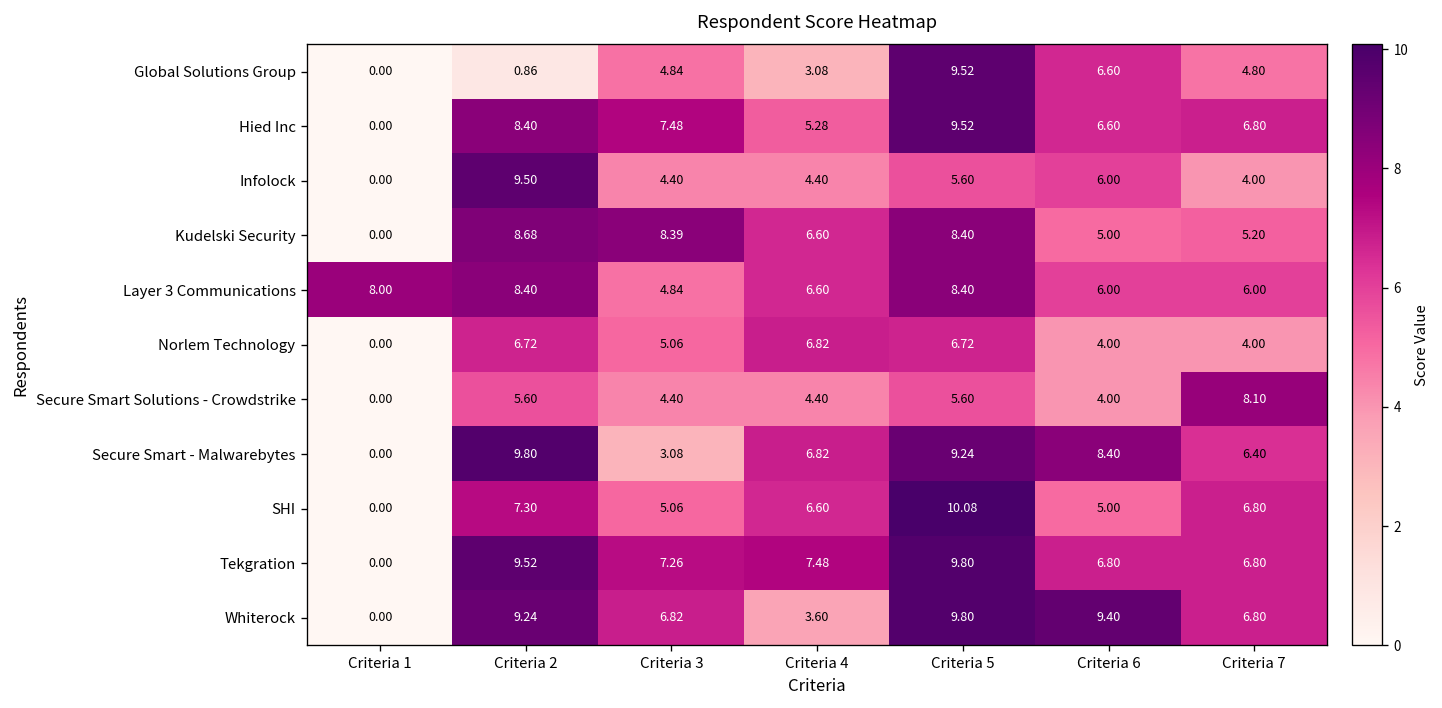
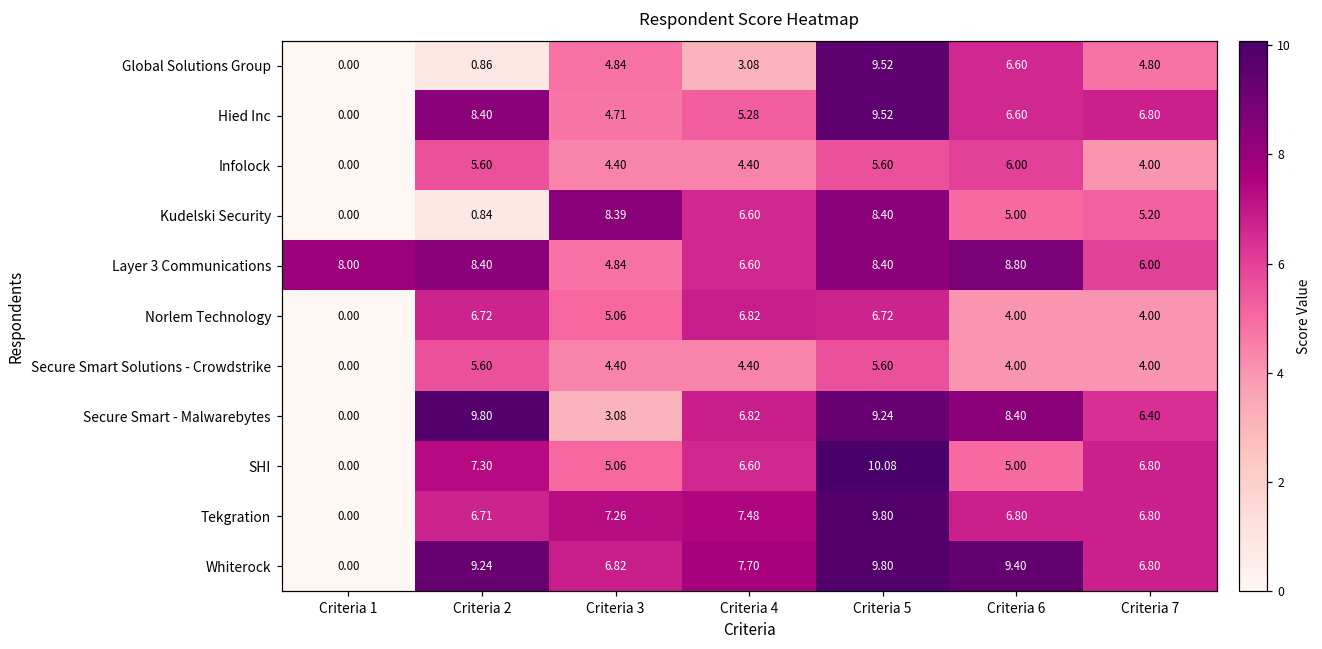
Hied Inc, Criteria 3: 7.48 -> 4.71
Infolock, Criteria 2: 9.50 -> 5.60
Kudelski Security, Criteria 2: 8.68 -> 0.84
Layer 3 Communications, Criteria 6: 6.00 -> 8.80
Secure Smart Solutions - Crowdstrike, Criteria 7: 8.10 -> 4.00
Tekgration, Criteria 2: 9.52 -> 6.71
Whiterock, Criteria 4: 3.60 -> 7.70
